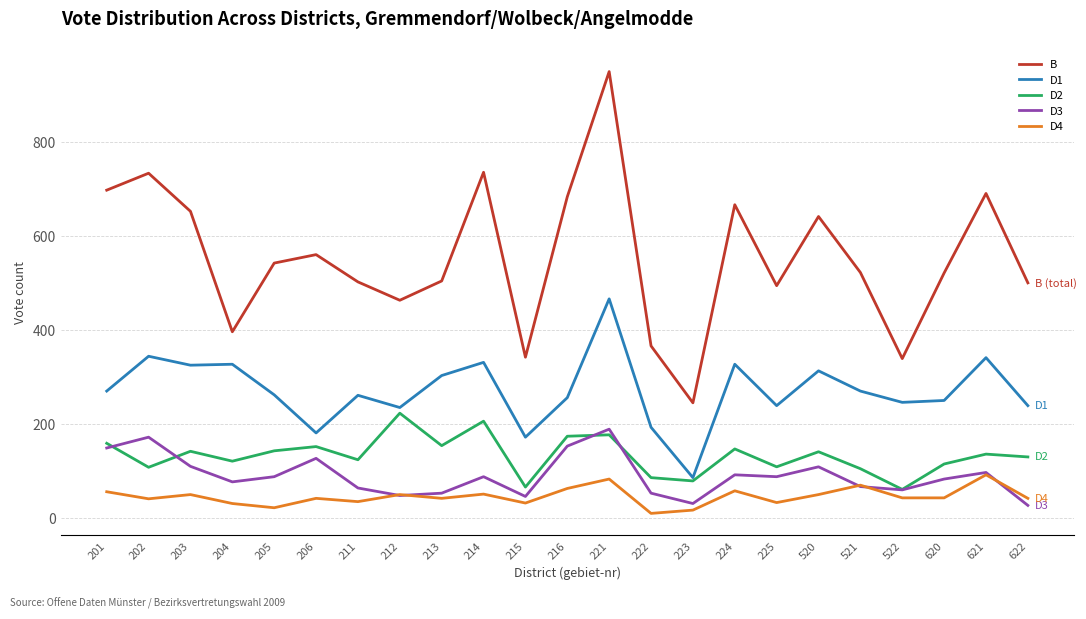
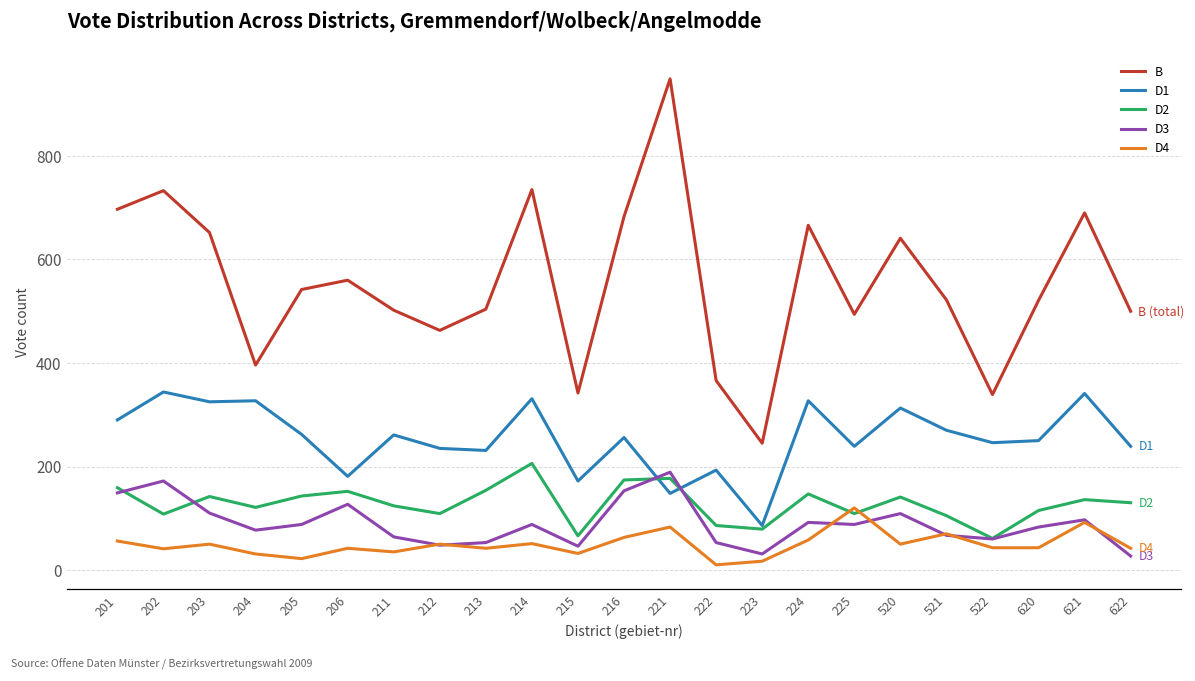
D1, 201: 270 -> 290
D2, 212: 220 -> 110
D1, 213: 300 -> 230
D1, 221: 470 -> 150
D4, 225: 30 -> 120
